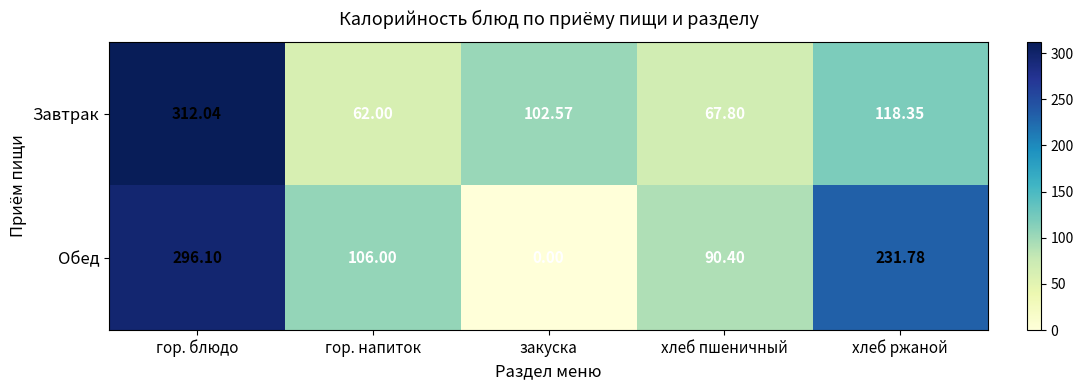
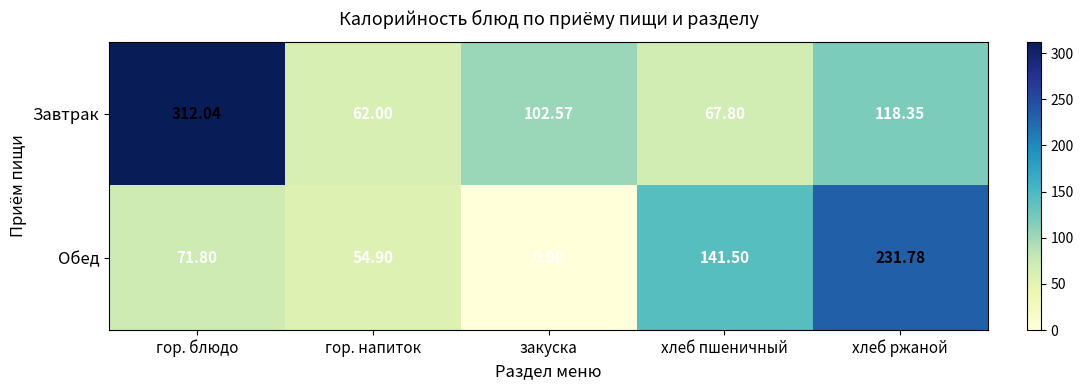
Обед, гор. блюдо: 296.10 -> 71.80
Обед, гор. напиток: 106.00 -> 54.90
Обед, хлеб пшеничный: 90.40 -> 141.50
